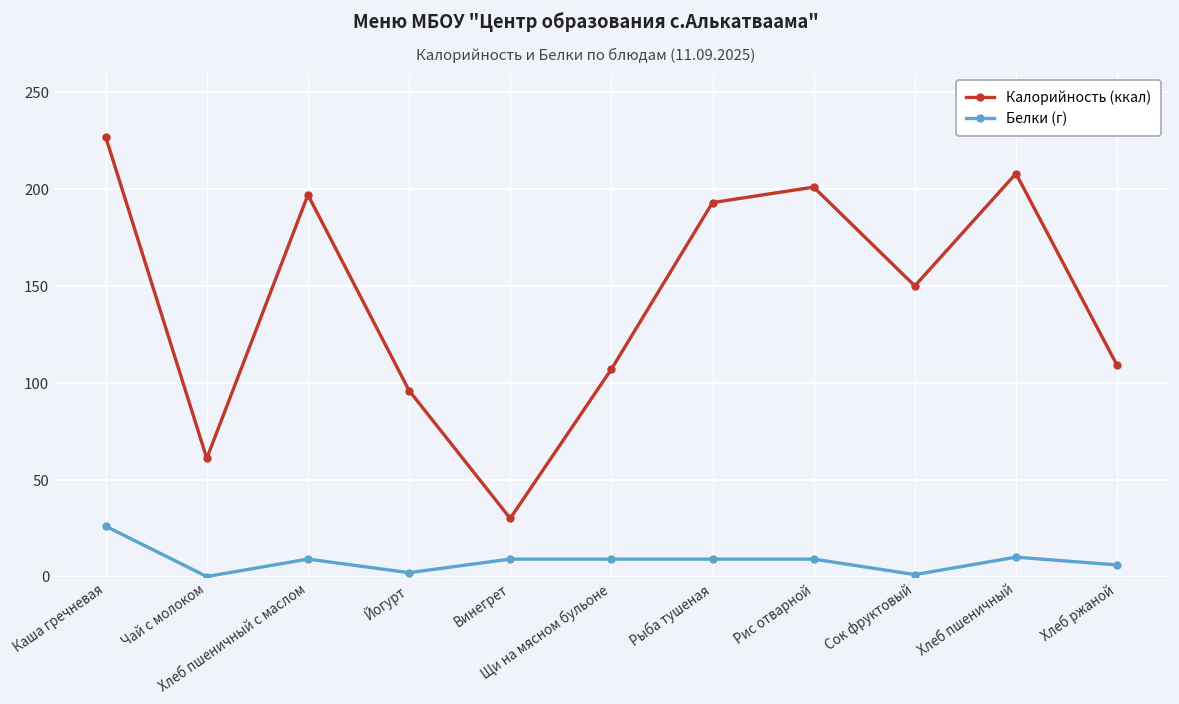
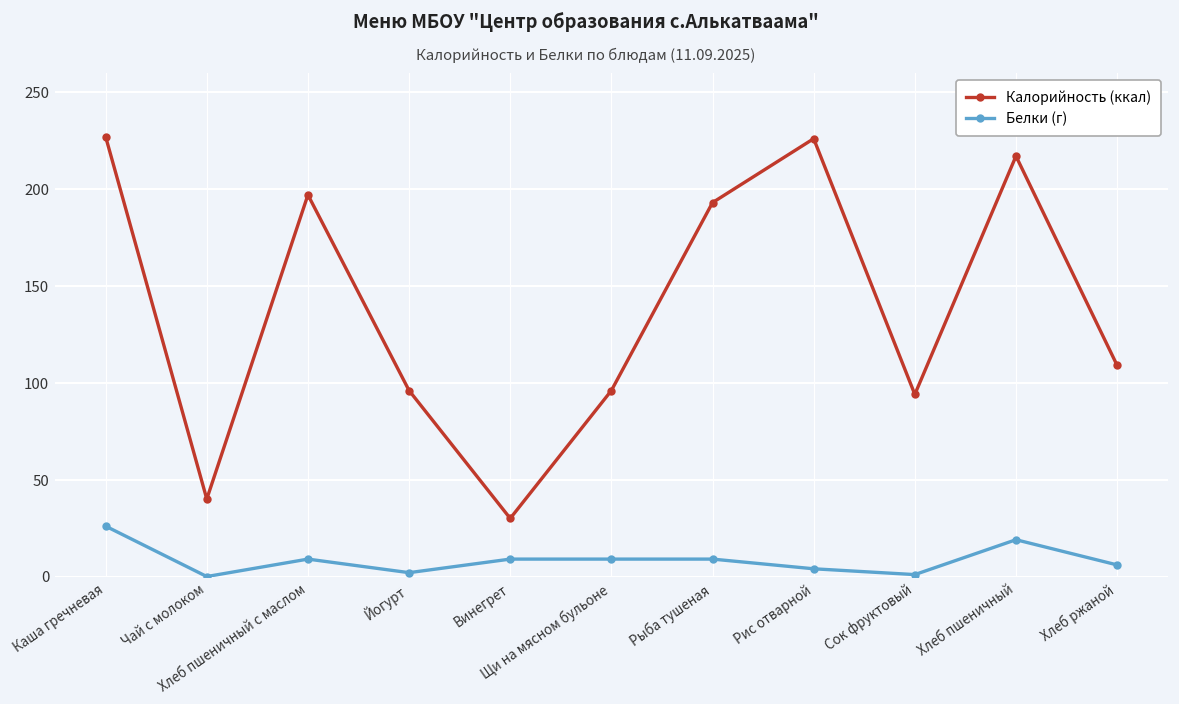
Калорийность (ккал), Чай с молоком: 61 -> 40
Калорийность (ккал), Щи на мясном бульоне: 107 -> 96
Калорийность (ккал), Рис отварной: 201 -> 226
Белки (г), Рис отварной: 9 -> 4
Калорийность (ккал), Сок фруктовый: 150 -> 94
Калорийность (ккал), Хлеб пшеничный: 208 -> 217
Белки (г), Хлеб пшеничный: 10 -> 19
